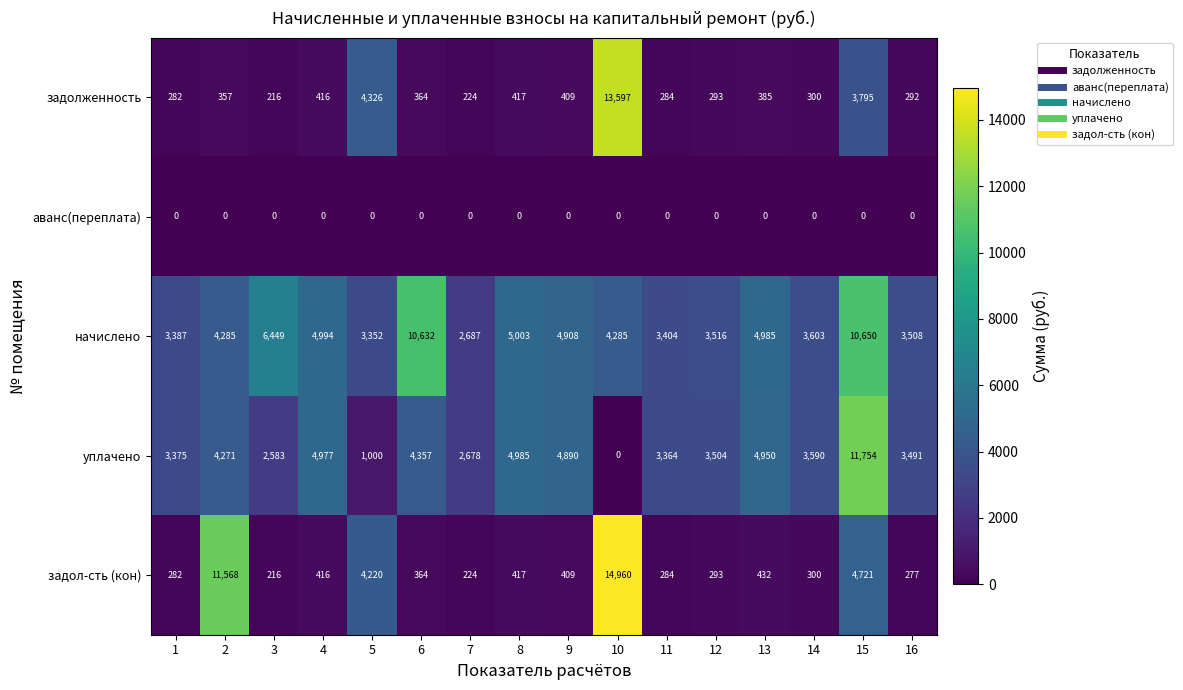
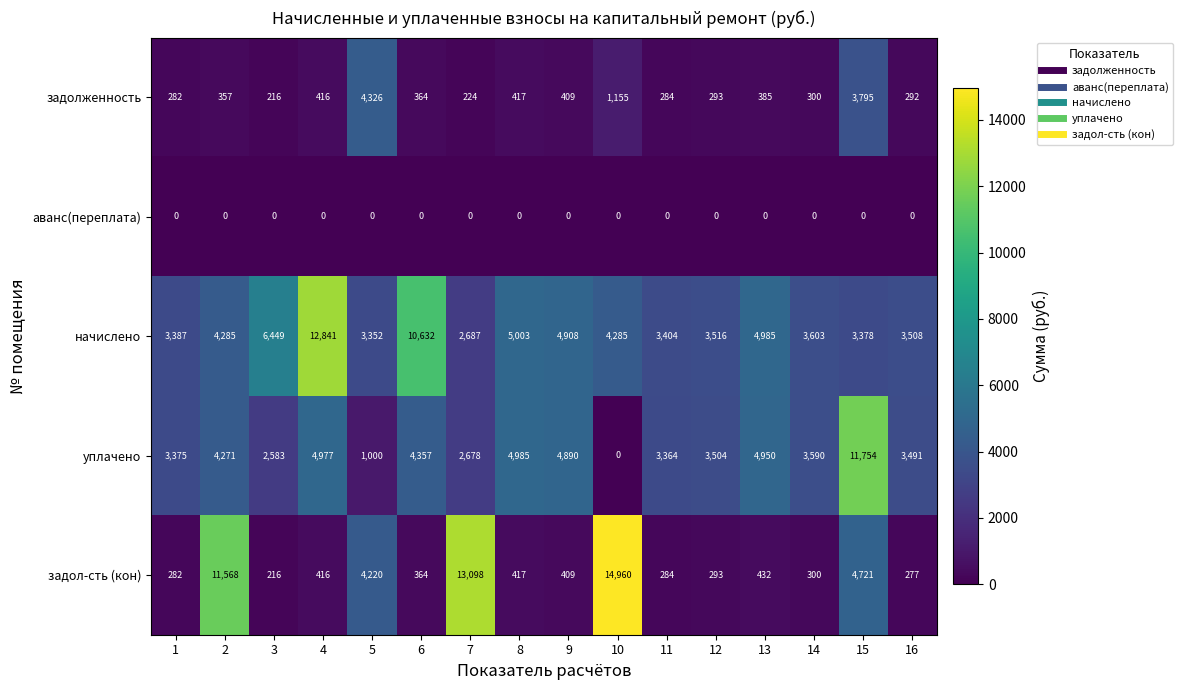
задолженность, 10: 13,597 -> 1,155
начислено, 4: 4,994 -> 12,841
начислено, 15: 10,650 -> 3,378
задол-сть (кон), 7: 224 -> 13,098
